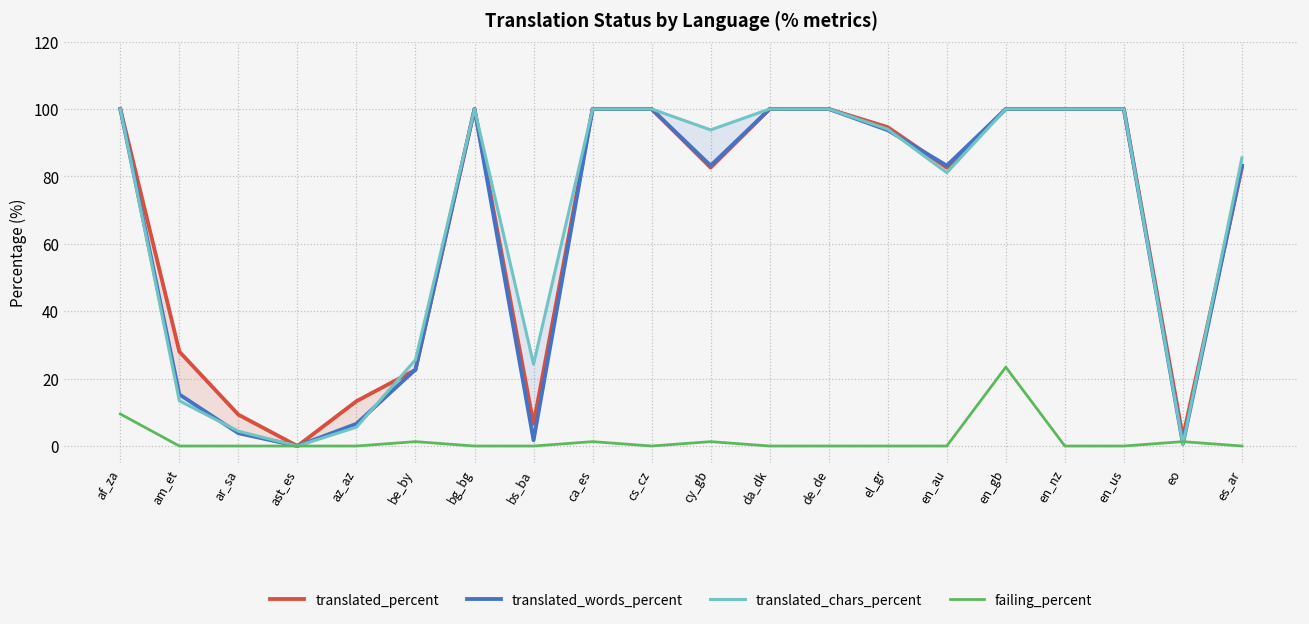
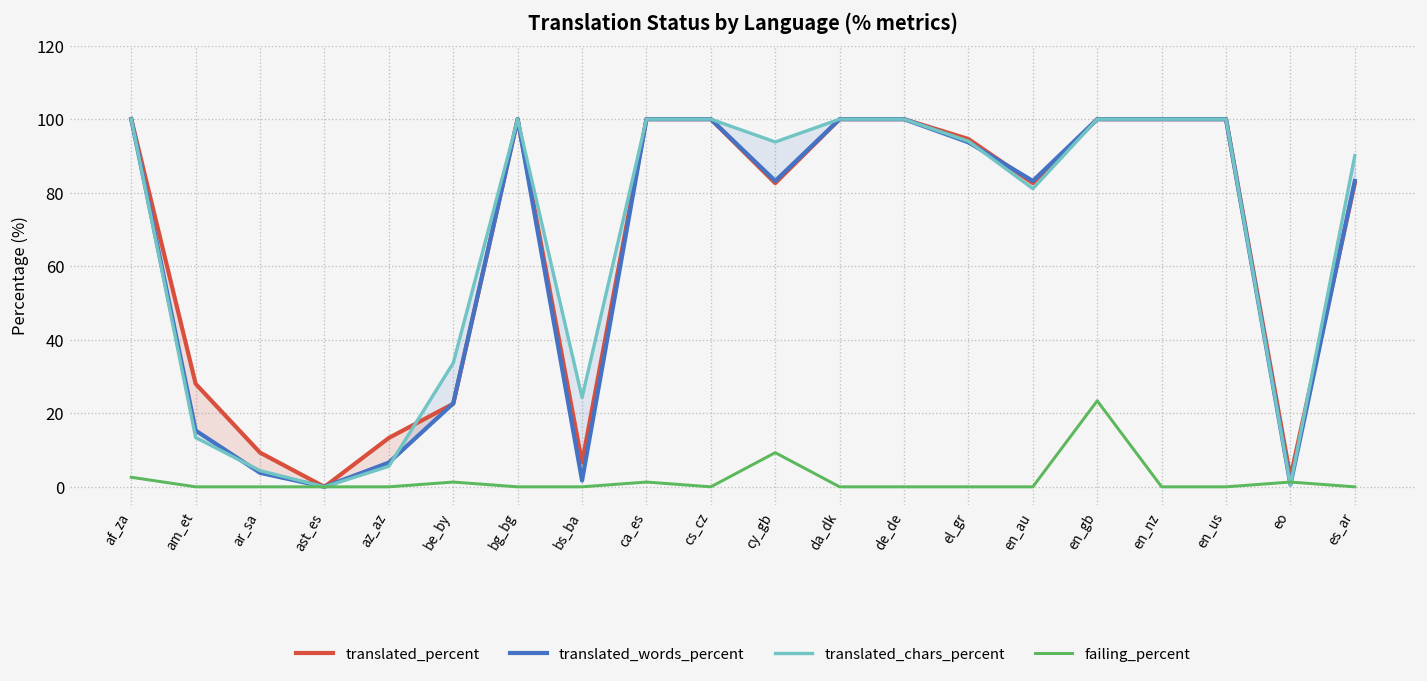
failing_percent, af_za: 10 -> 3
translated_chars_percent, be_by: 26 -> 34
failing_percent, cy_gb: 1 -> 9
translated_chars_percent, es_ar: 86 -> 90
